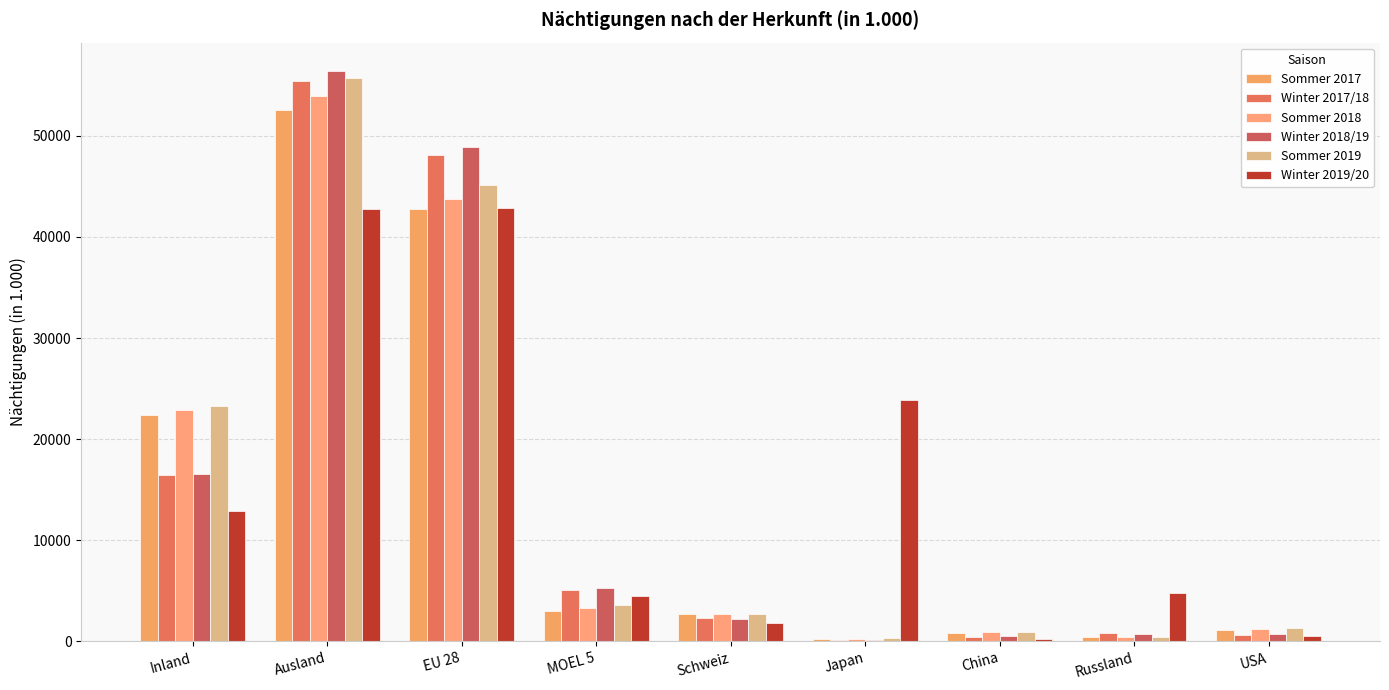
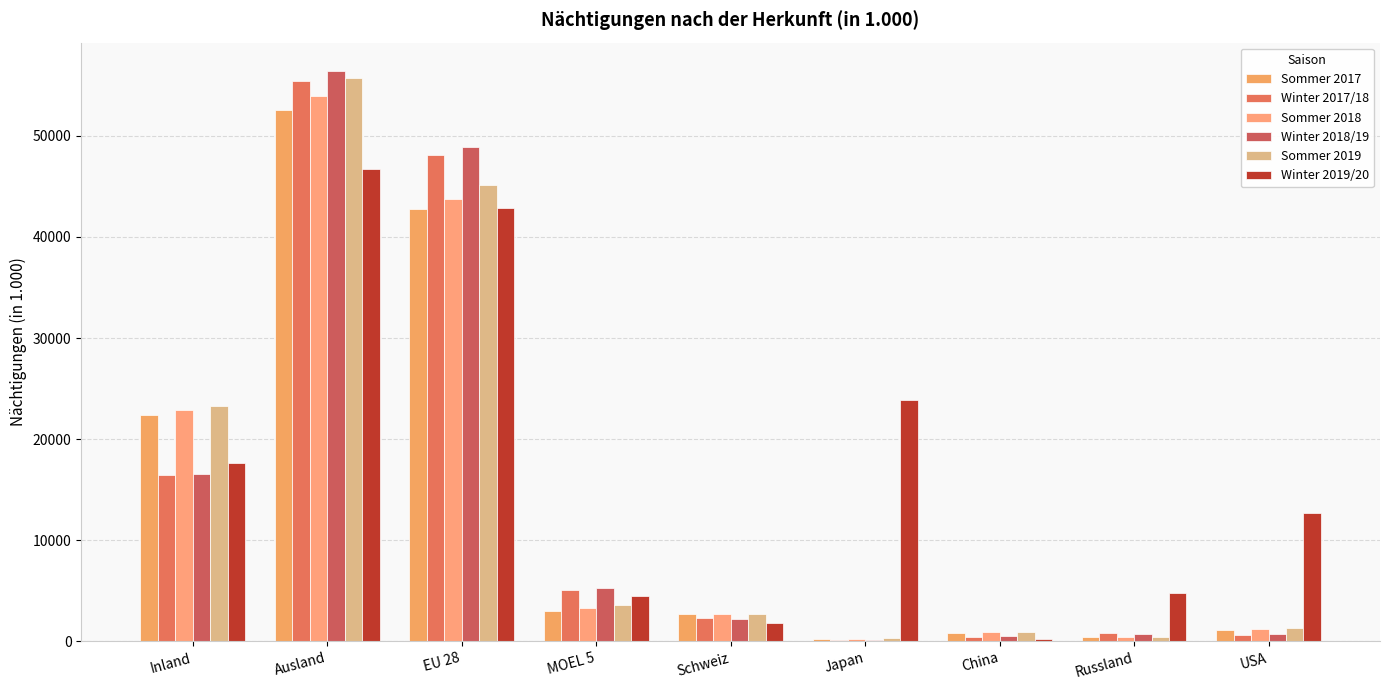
Winter 2019/20, Inland: 12900 -> 17600
Winter 2019/20, Ausland: 42800 -> 46800
Winter 2019/20, USA: 500 -> 12700
